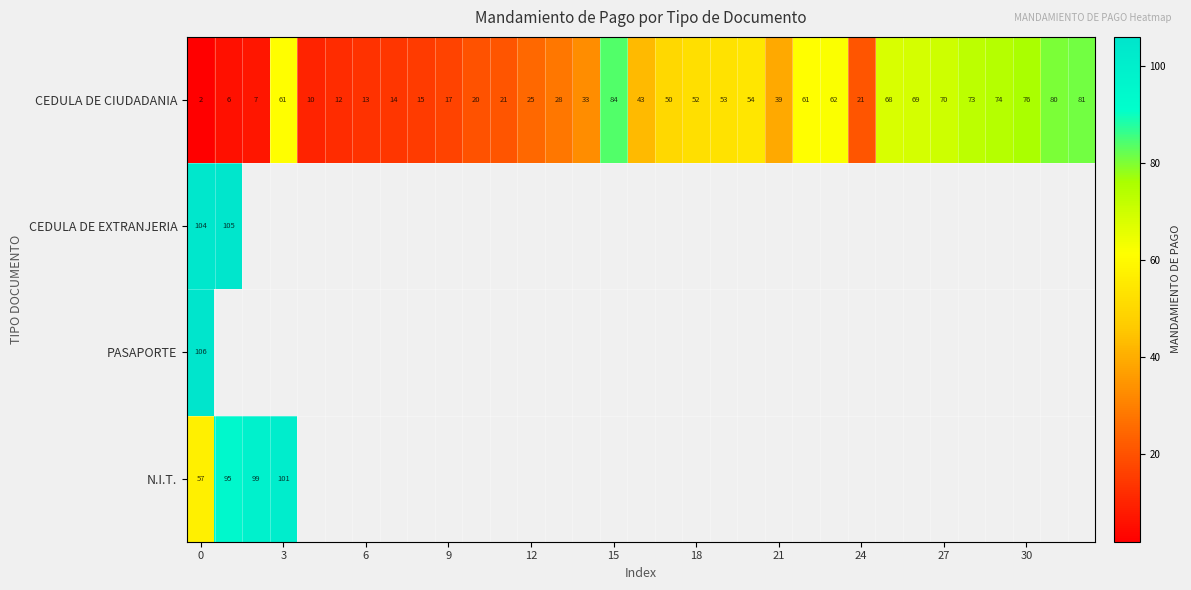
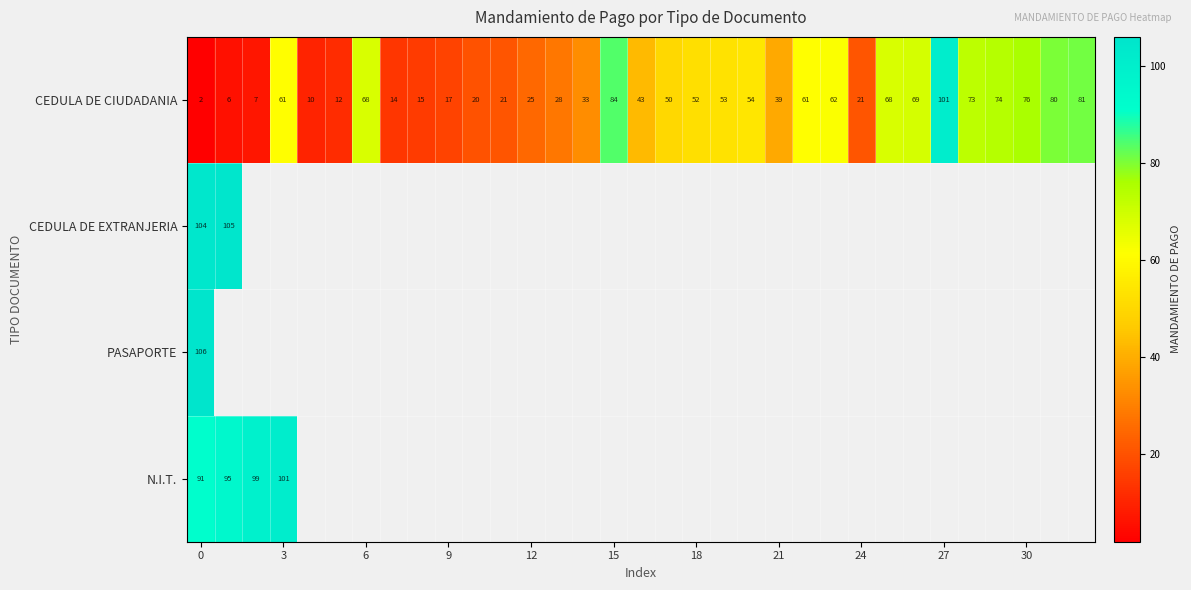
CEDULA DE CIUDADANIA, 6: 13 -> 68
CEDULA DE CIUDADANIA, 27: 70 -> 101
N.I.T., 0: 57 -> 91
